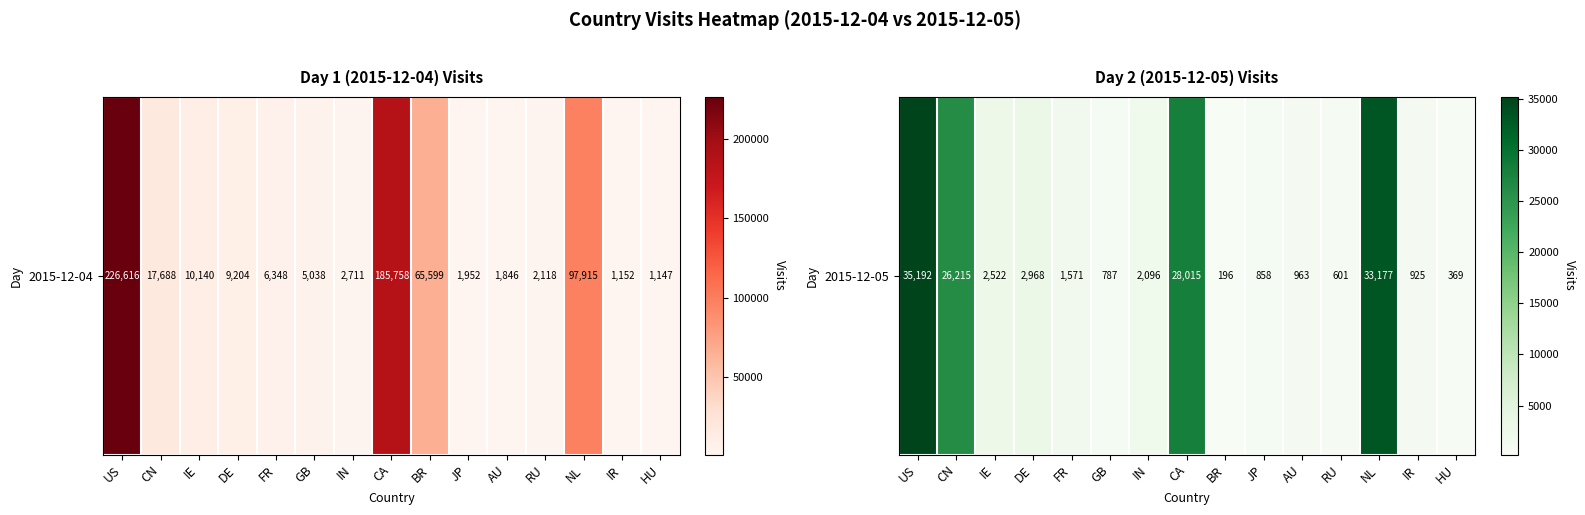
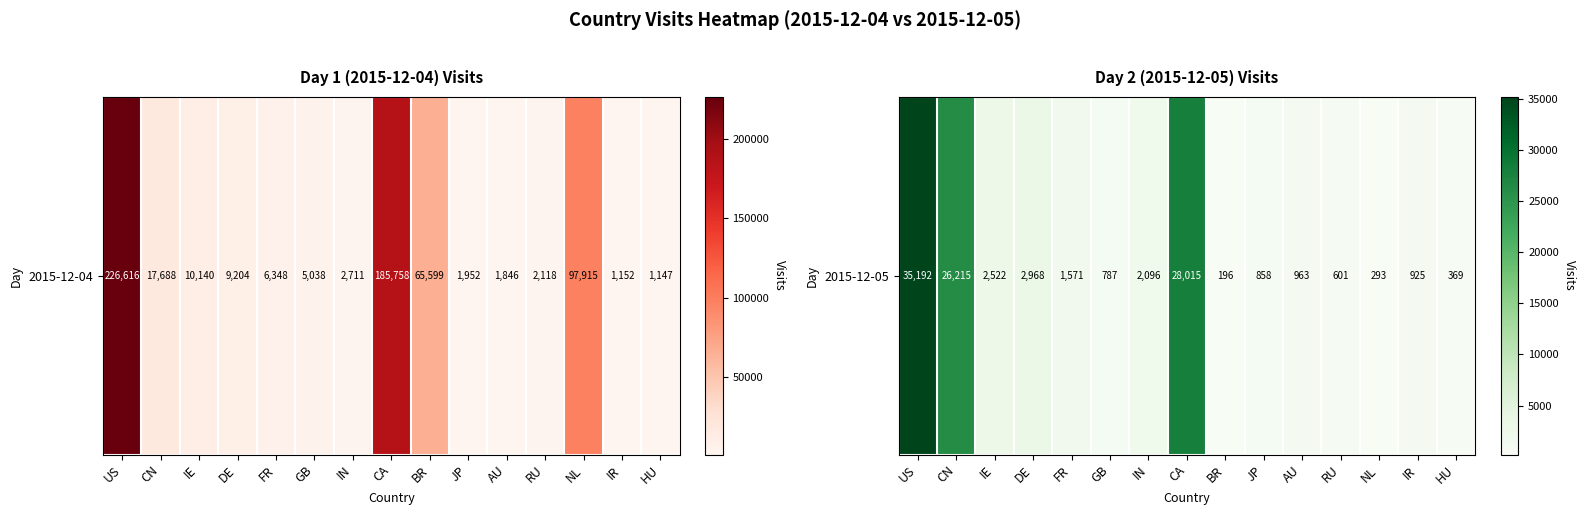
Day 2 (2015-12-05) Visits, 2015-12-05, NL: 33,177 -> 293
